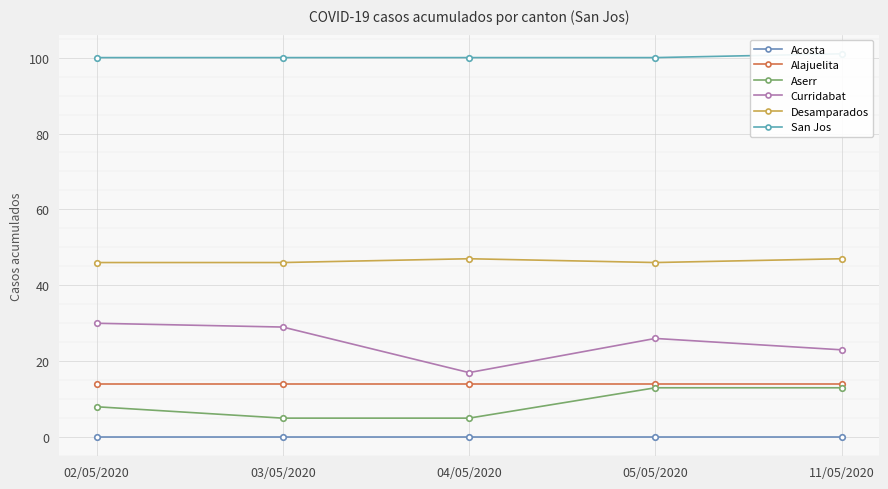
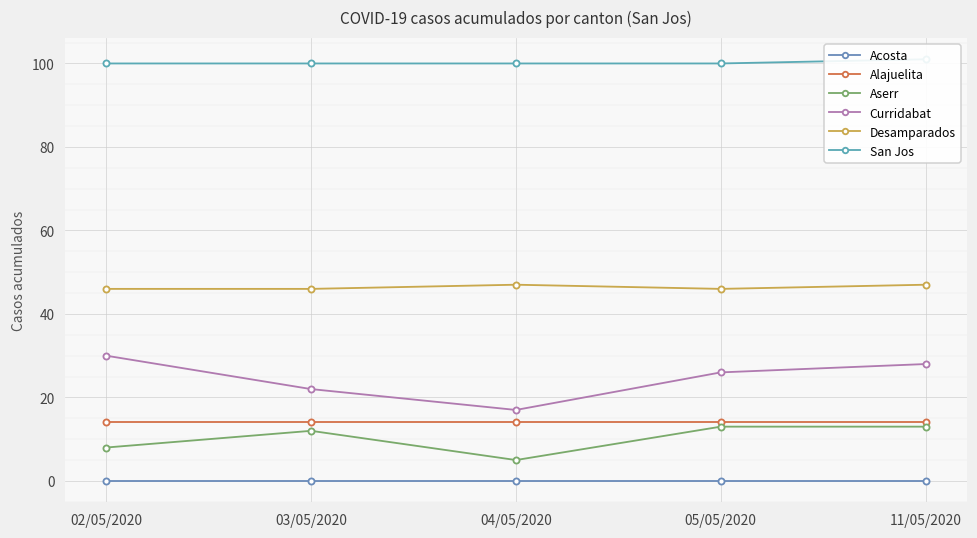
Aserr, 03/05/2020: 5 -> 12
Curridabat, 03/05/2020: 29 -> 22
Curridabat, 11/05/2020: 23 -> 28
